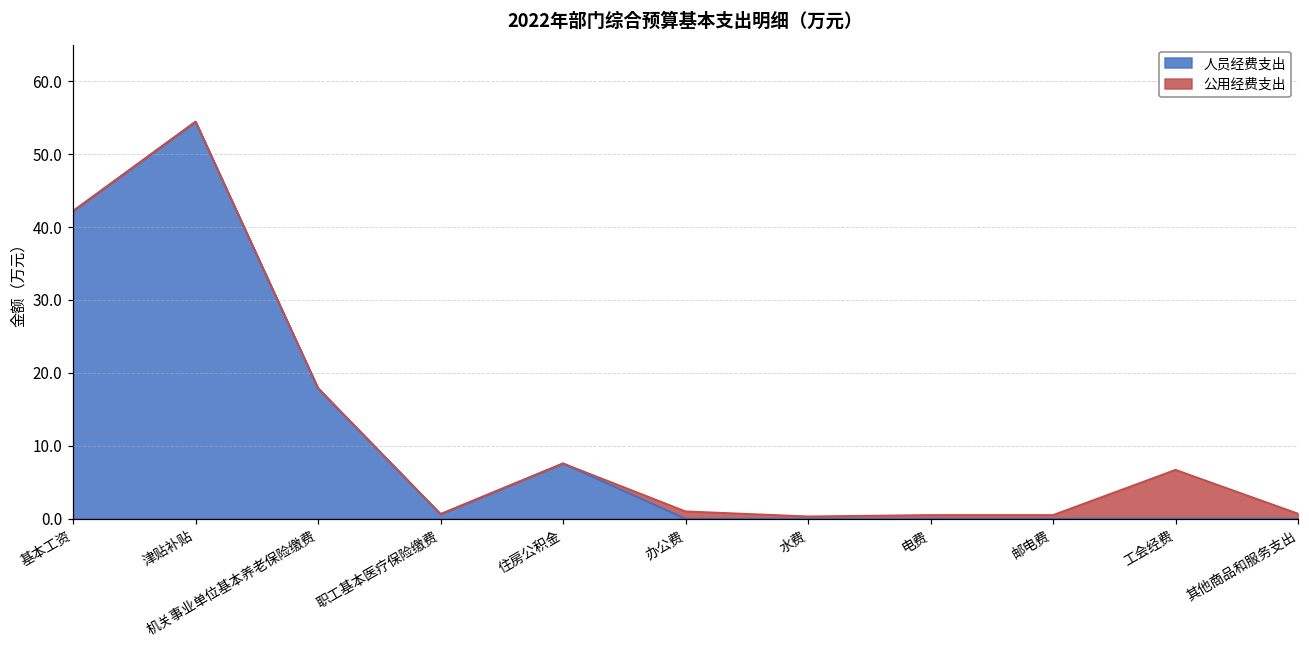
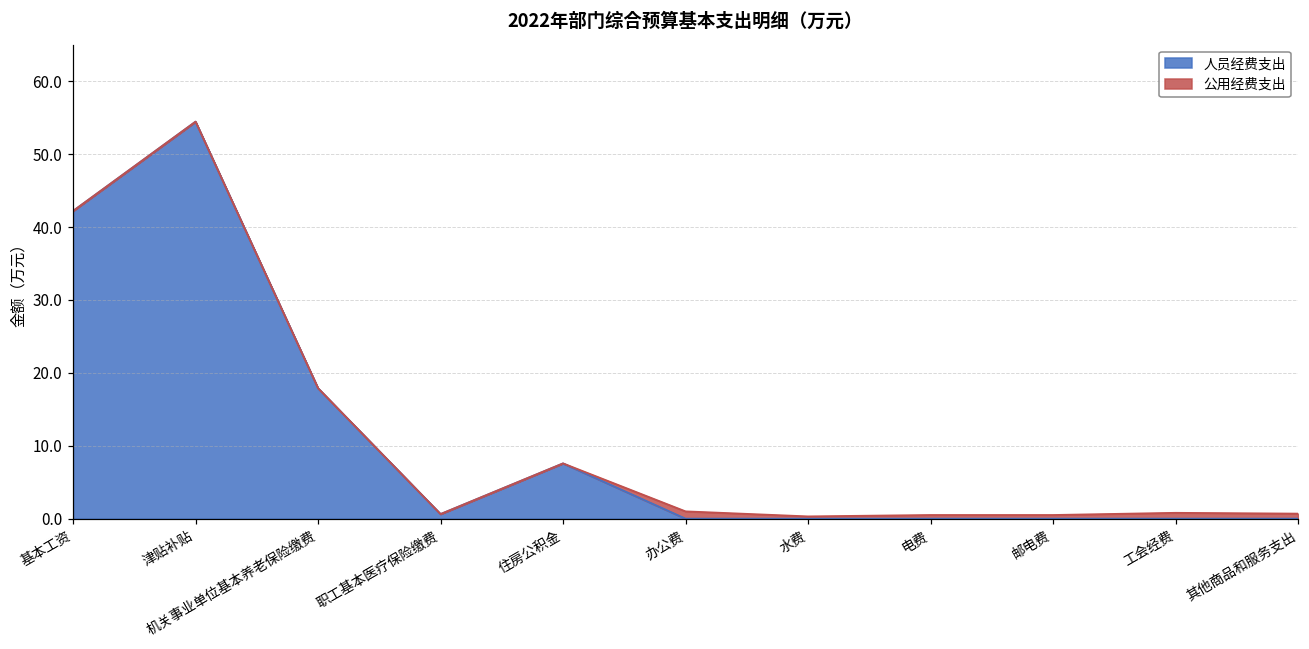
公用经费支出, 工会经费: 7 -> 1
